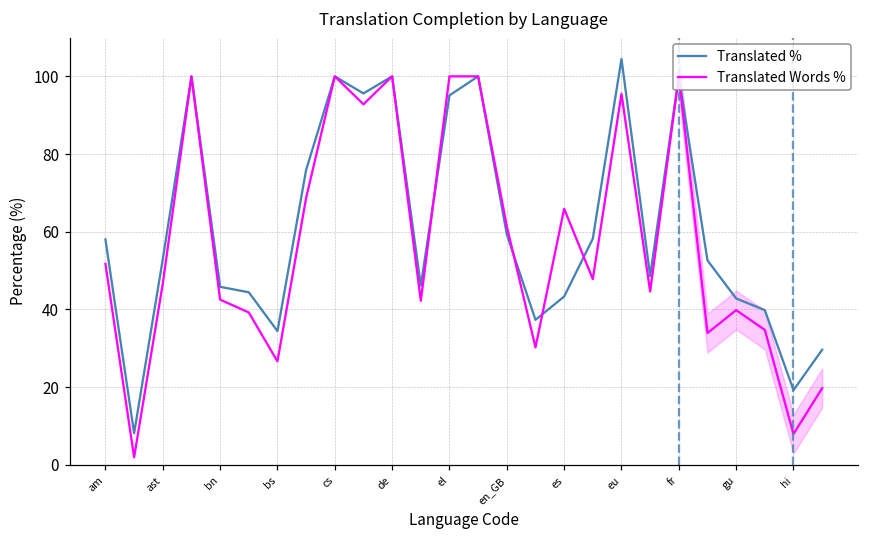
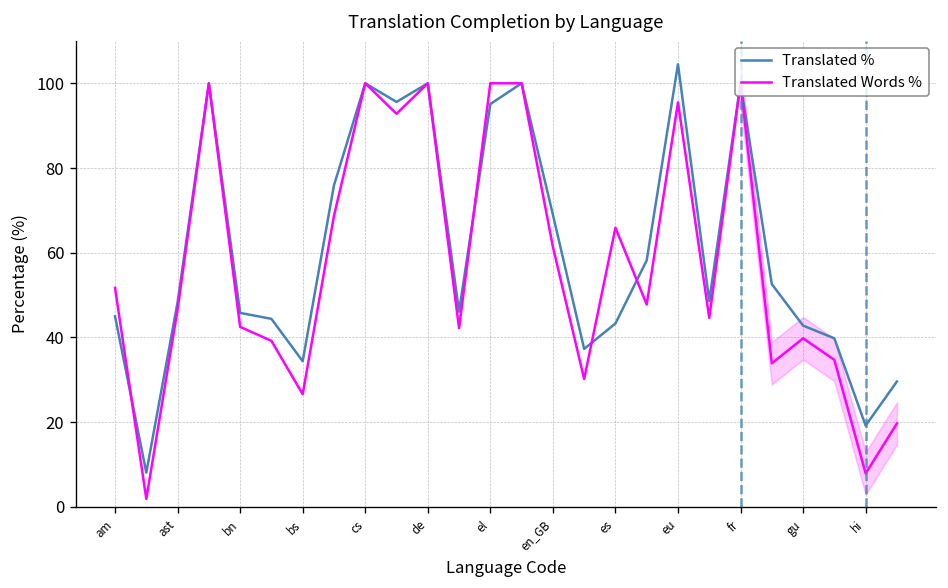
Translated %, am: 58 -> 45
Translated %, ast: 53 -> 48
Translated %, en_GB: 59 -> 69
